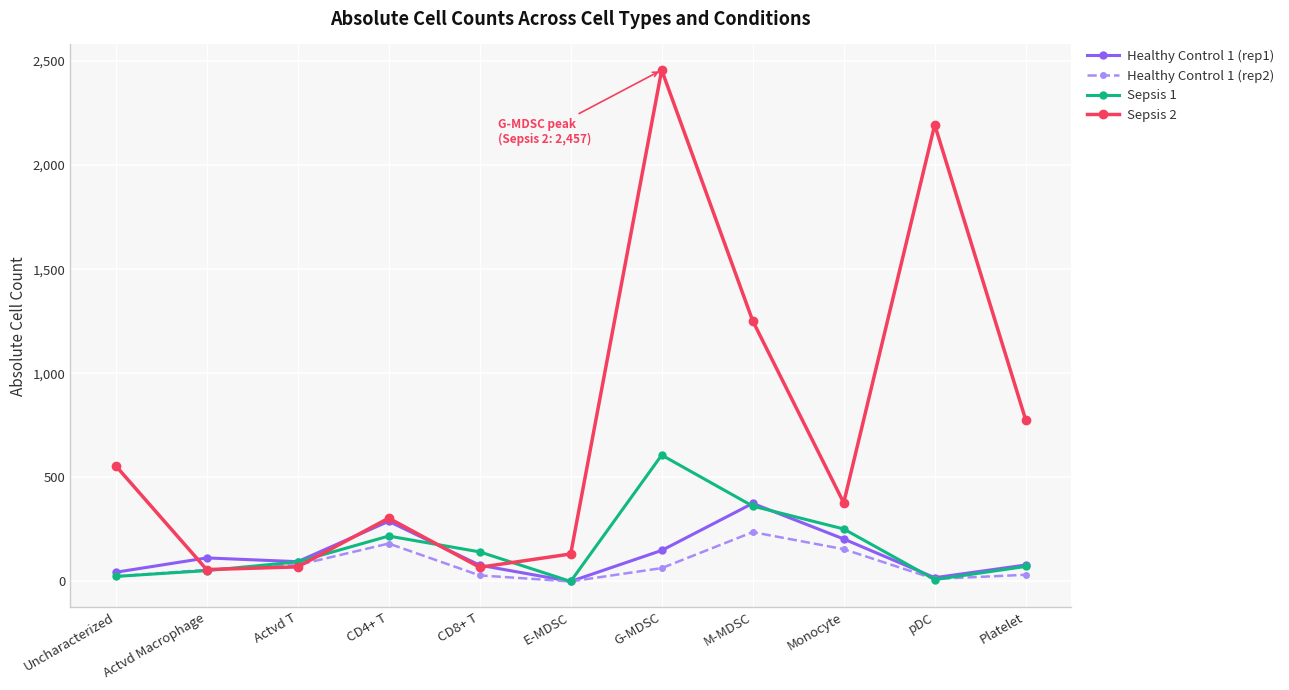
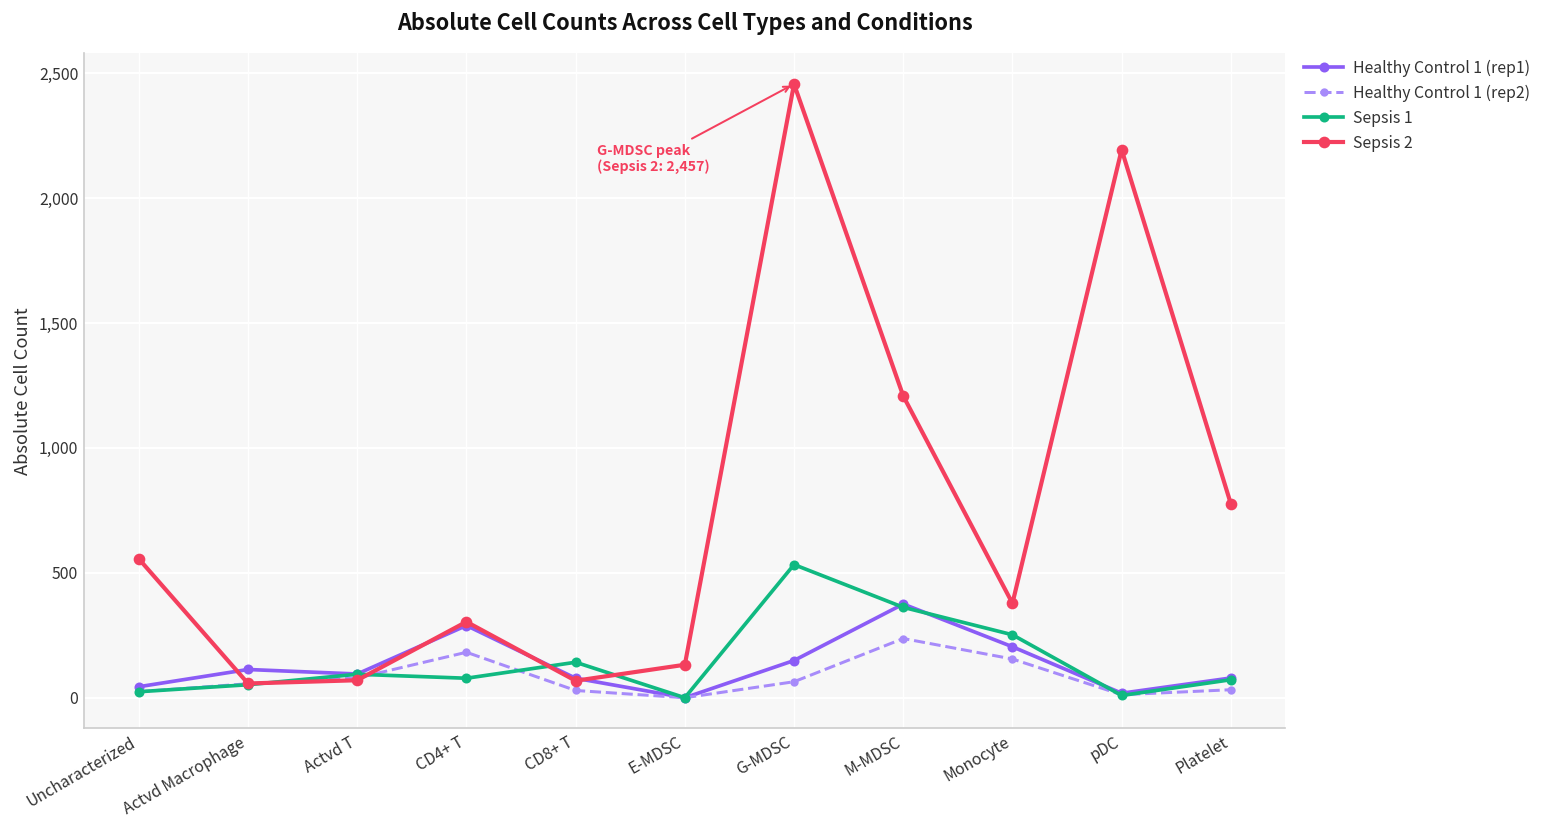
Sepsis 1, CD4+ T: 220 -> 80
Sepsis 1, G-MDSC: 610 -> 530
Sepsis 2, M-MDSC: 1,250 -> 1,210
